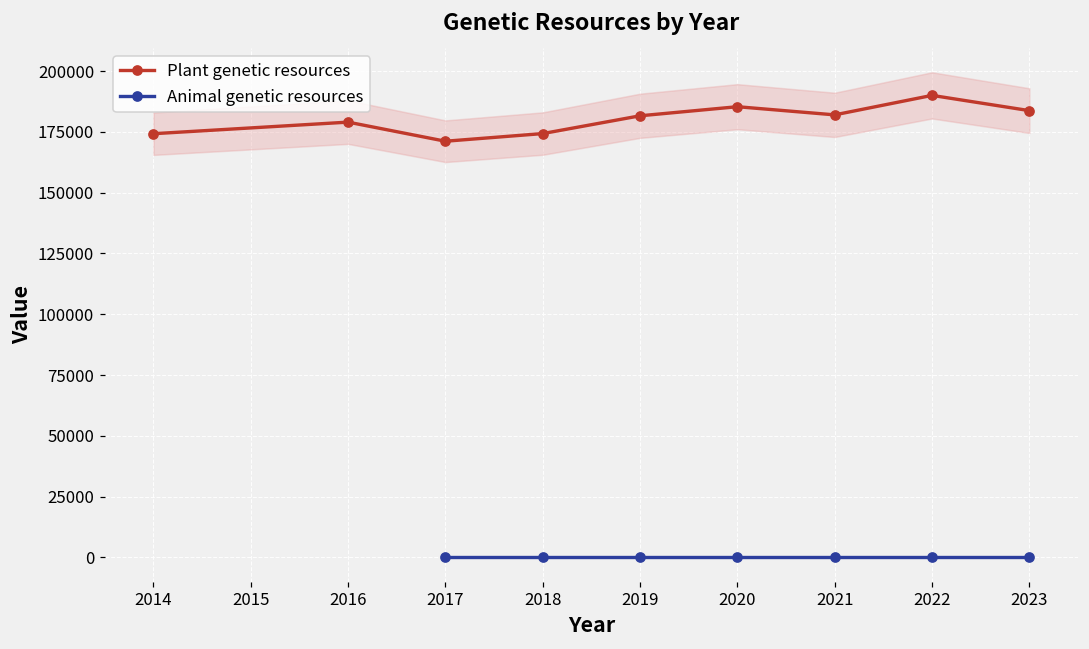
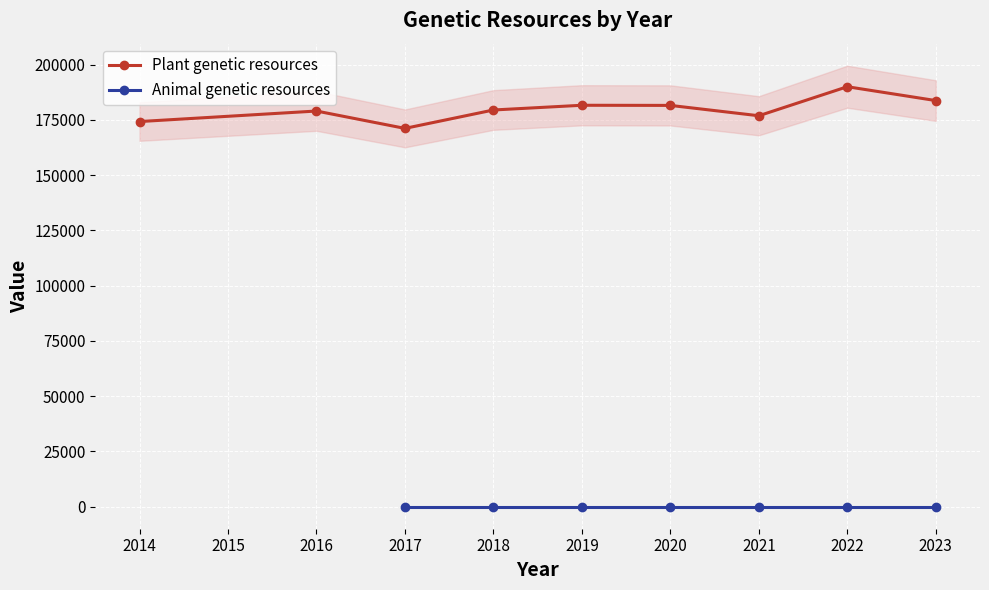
Plant genetic resources, 2018: 174000 -> 179000
Plant genetic resources, 2020: 185000 -> 182000
Plant genetic resources, 2021: 182000 -> 177000
